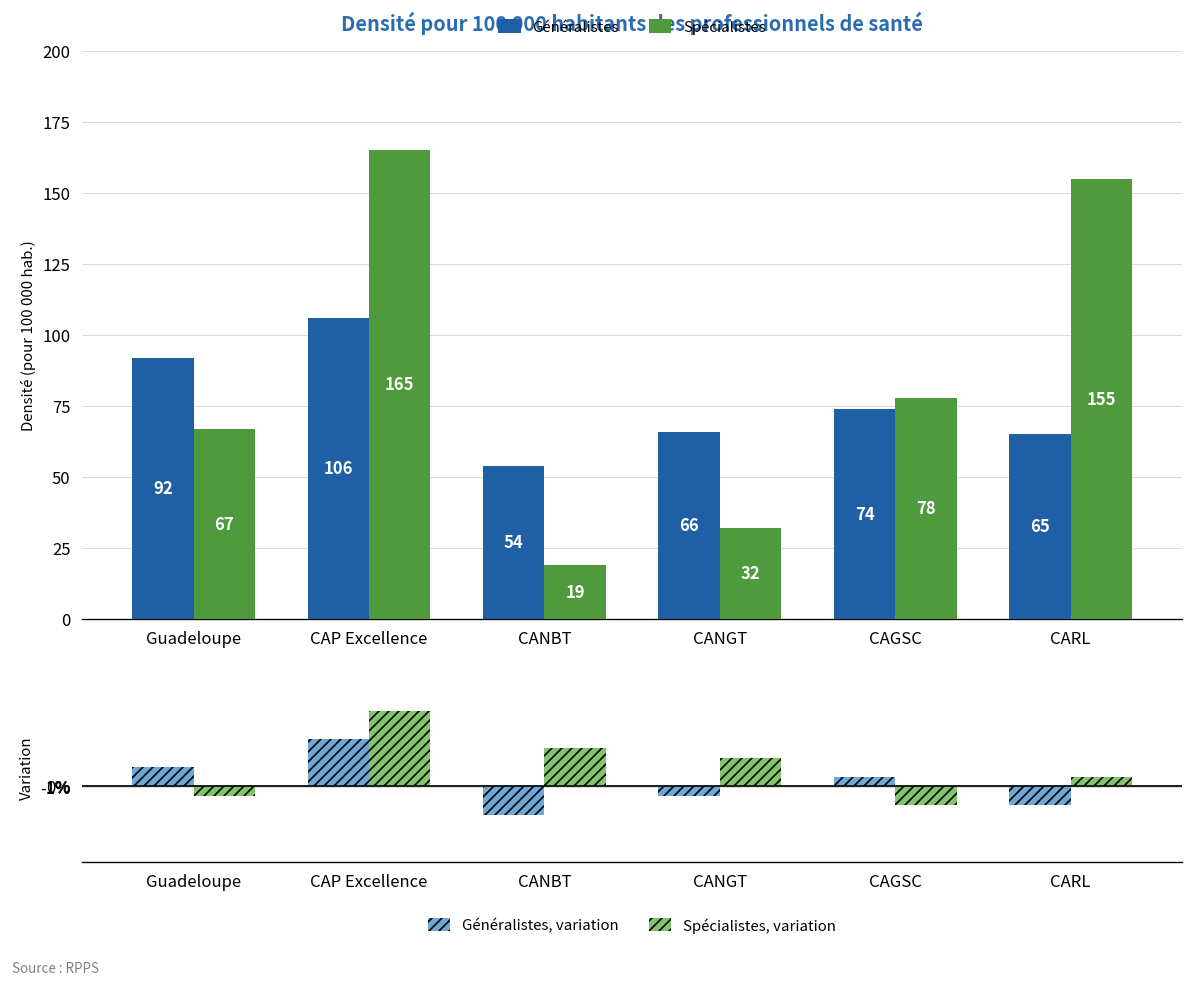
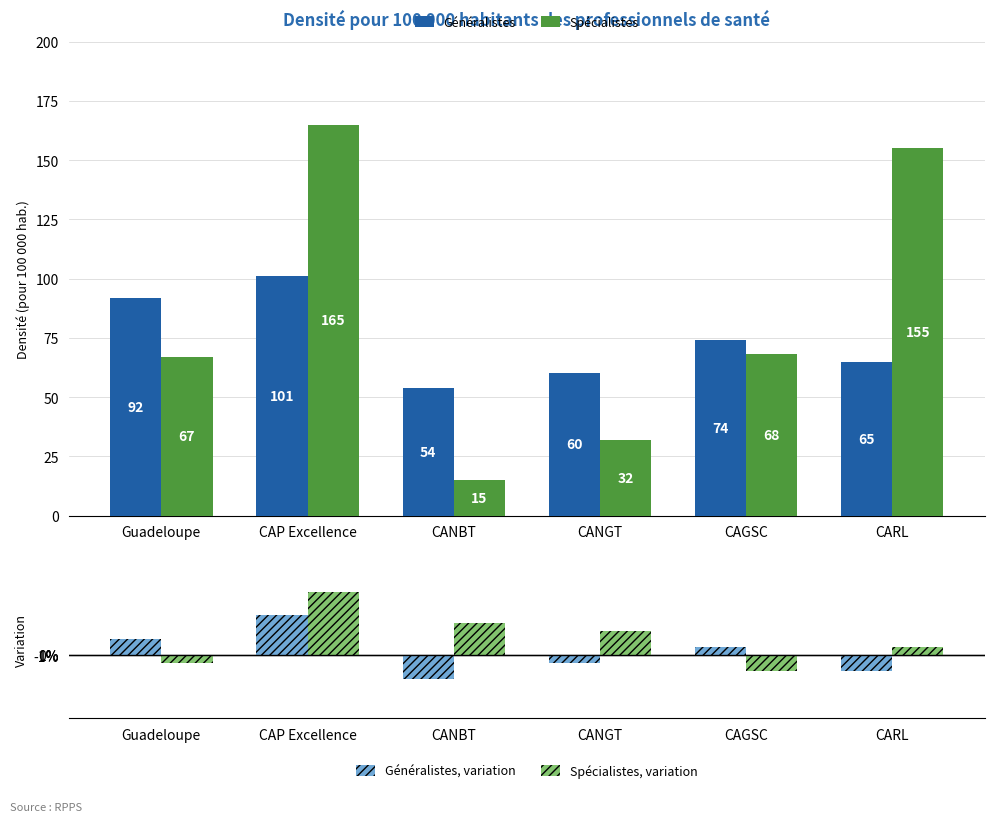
Densité pour 100 000 habitants des professionnels de santé, Généralistes, CAP Excellence: 106 -> 101
Densité pour 100 000 habitants des professionnels de santé, Spécialistes, CANBT: 19 -> 15
Densité pour 100 000 habitants des professionnels de santé, Généralistes, CANGT: 66 -> 60
Densité pour 100 000 habitants des professionnels de santé, Spécialistes, CAGSC: 78 -> 68
